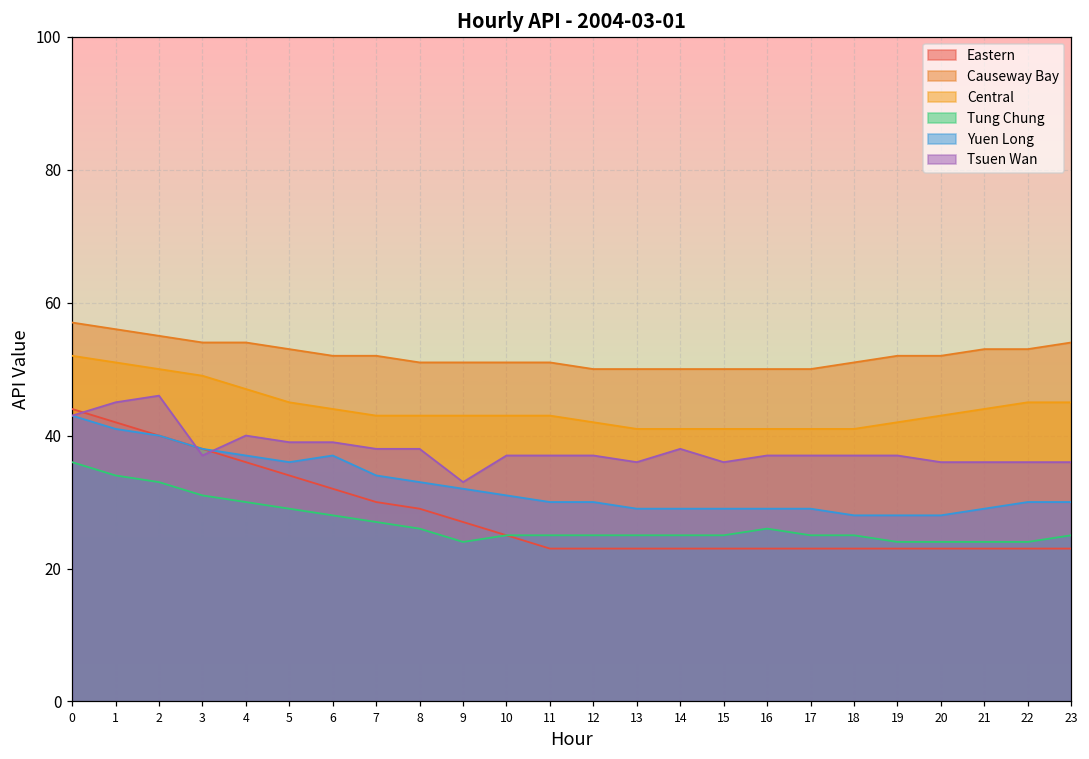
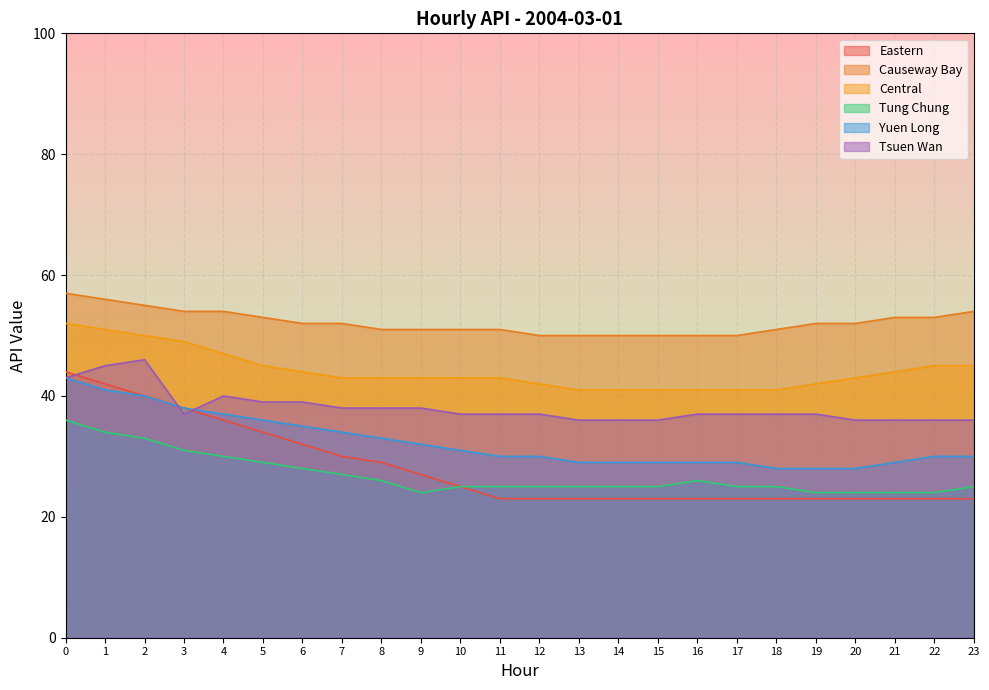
Yuen Long, 6: 37 -> 35
Tsuen Wan, 9: 33 -> 38
Tsuen Wan, 14: 38 -> 36
